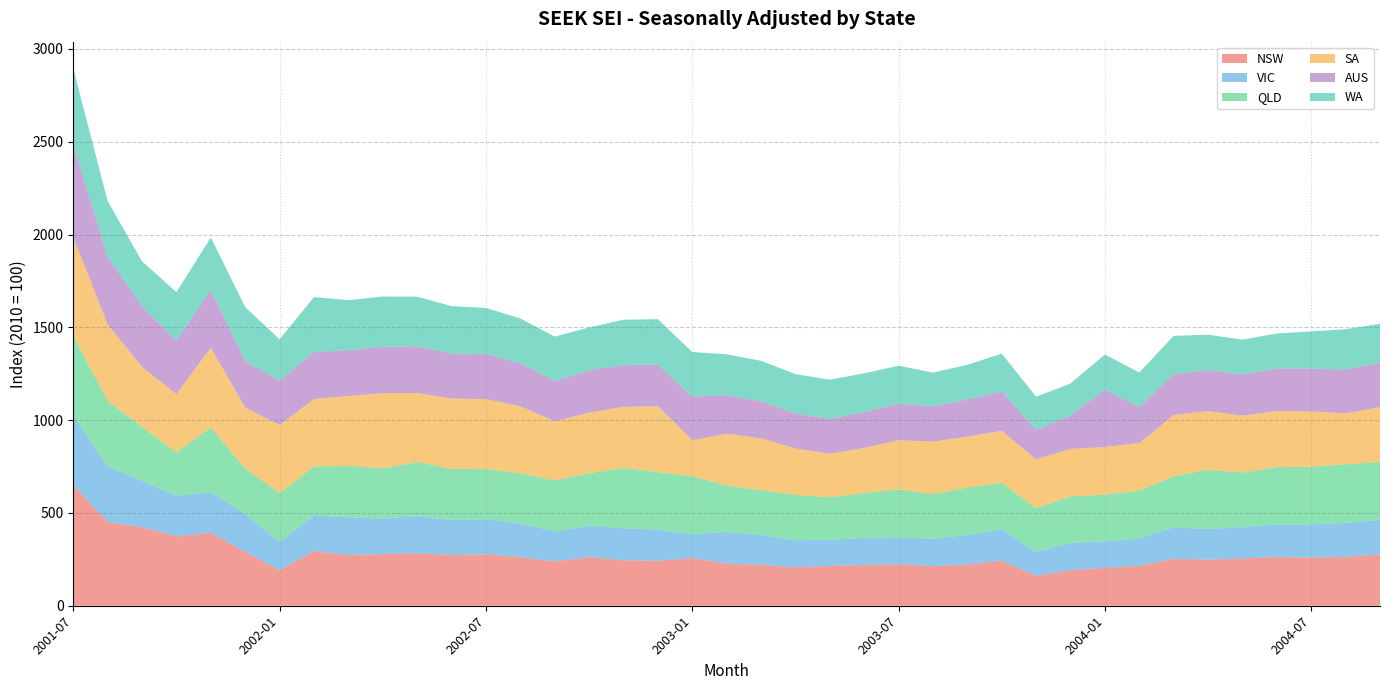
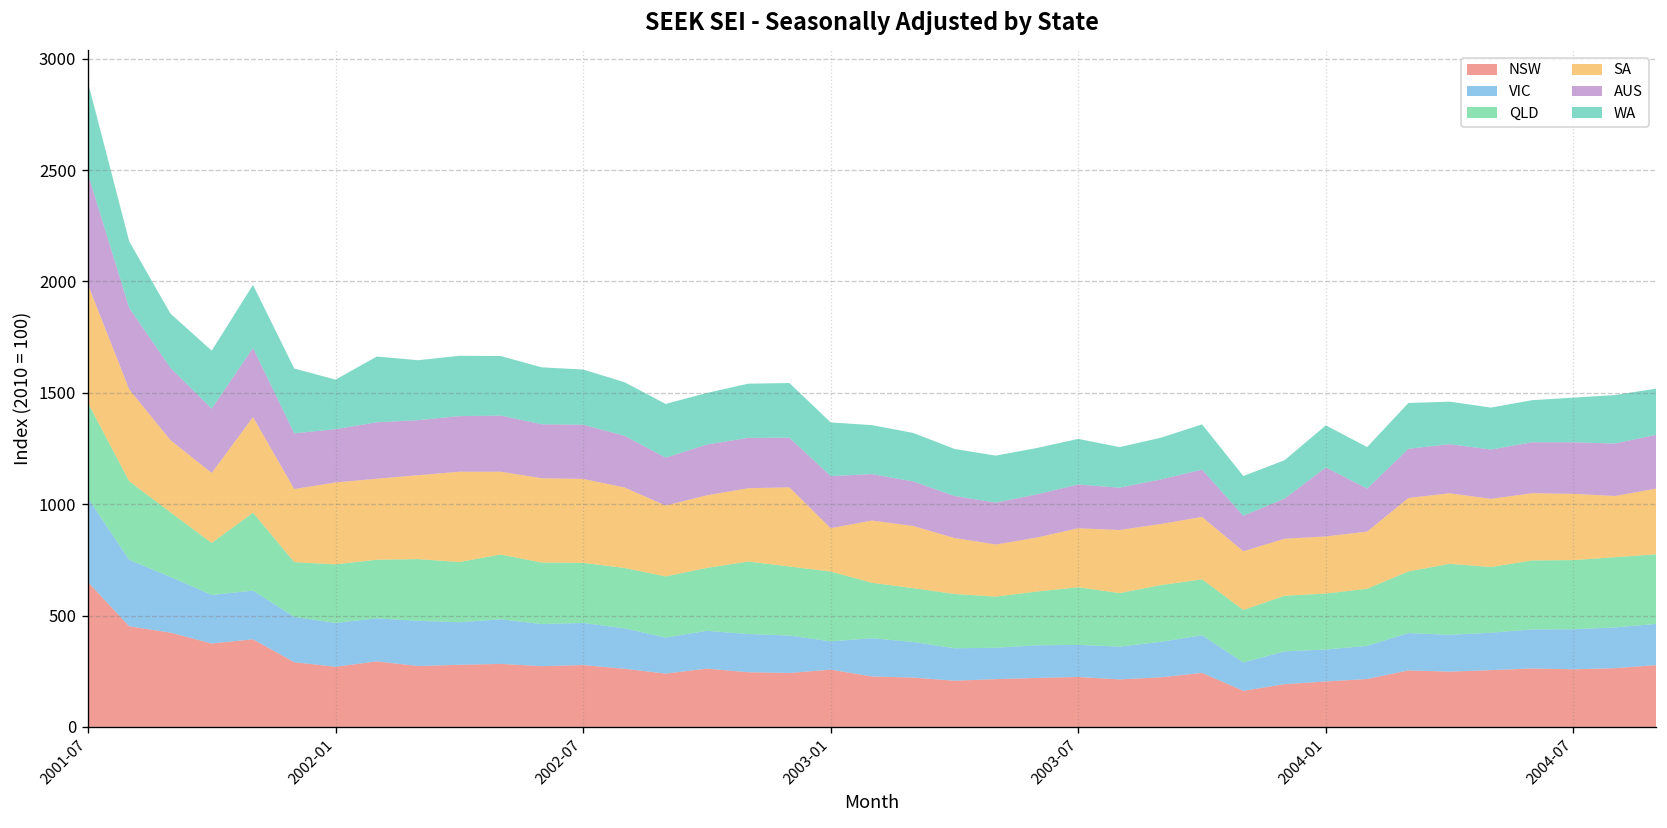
NSW, 2002-01: 190 -> 270
VIC, 2002-01: 150 -> 200
